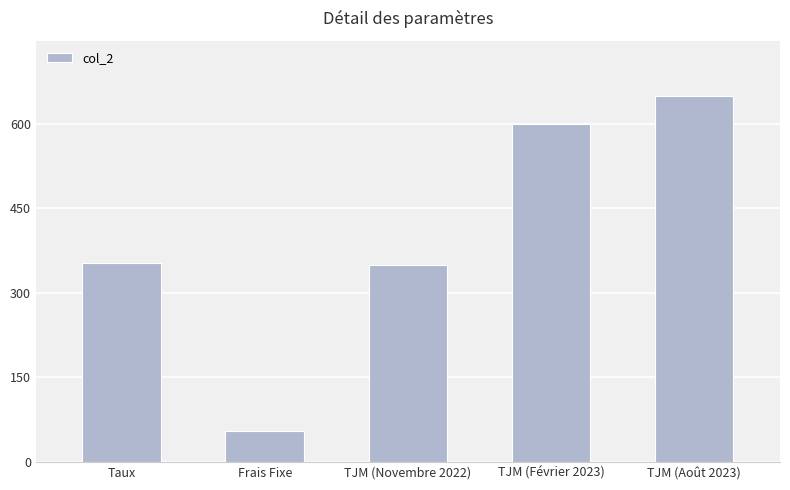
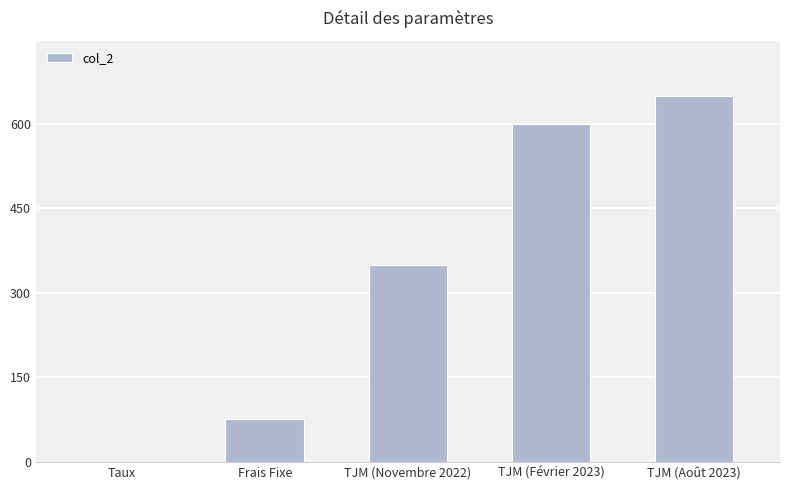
Taux: 350 -> 0
Frais Fixe: 50 -> 80
